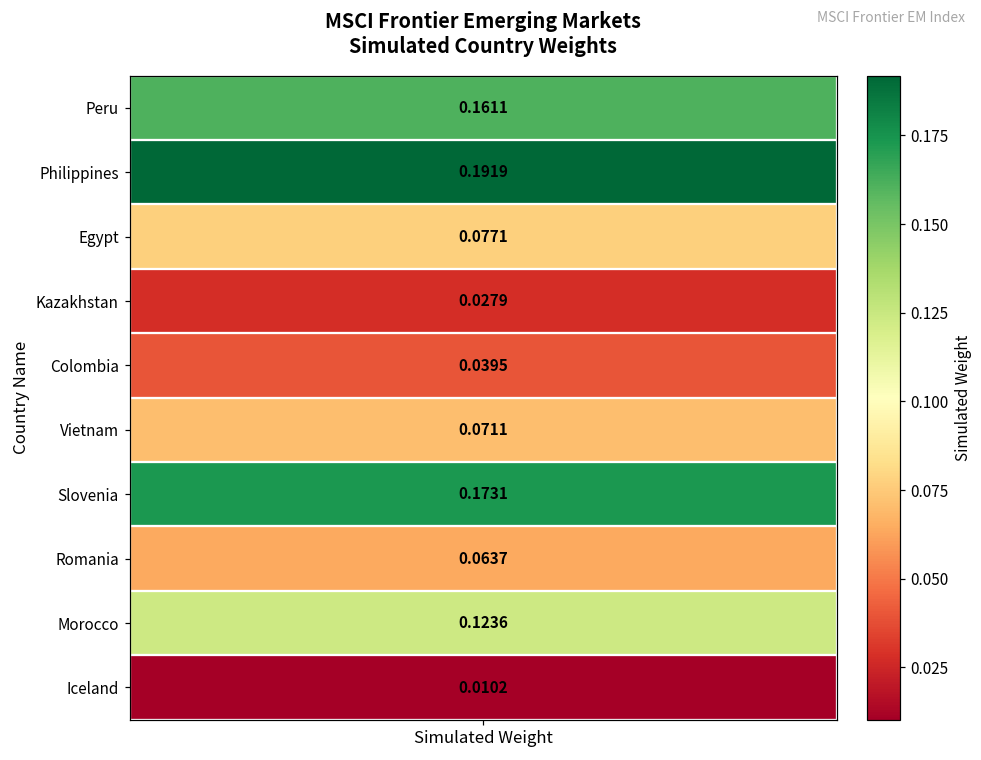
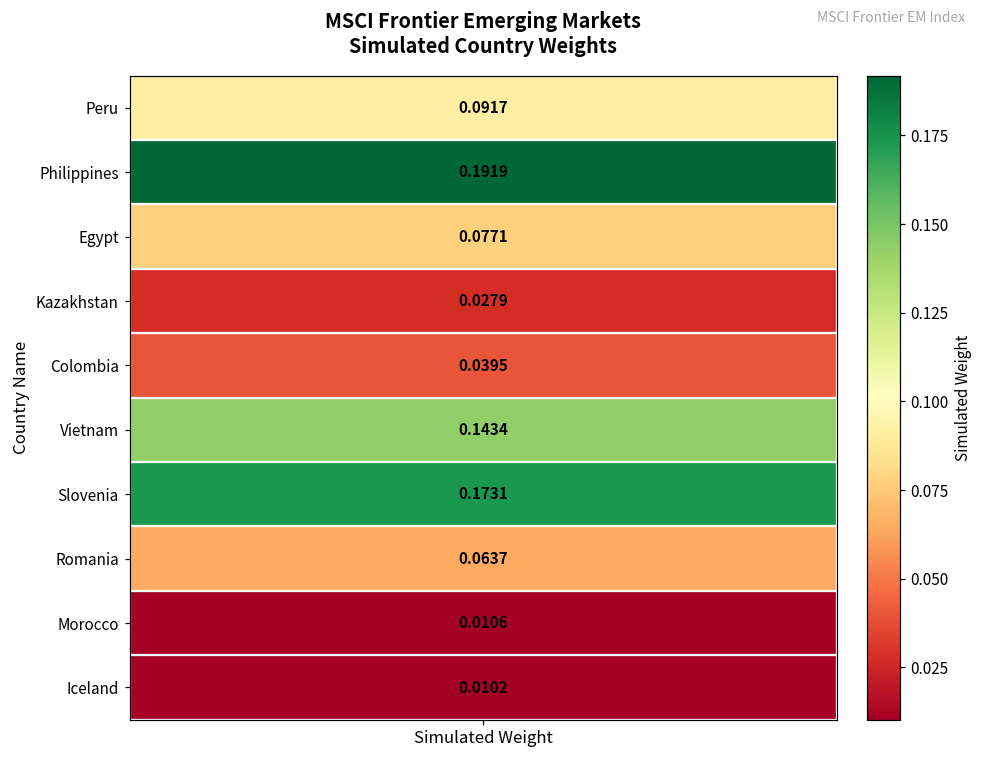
Peru, Simulated Weight: 0.1611 -> 0.0917
Vietnam, Simulated Weight: 0.0711 -> 0.1434
Morocco, Simulated Weight: 0.1236 -> 0.0106
